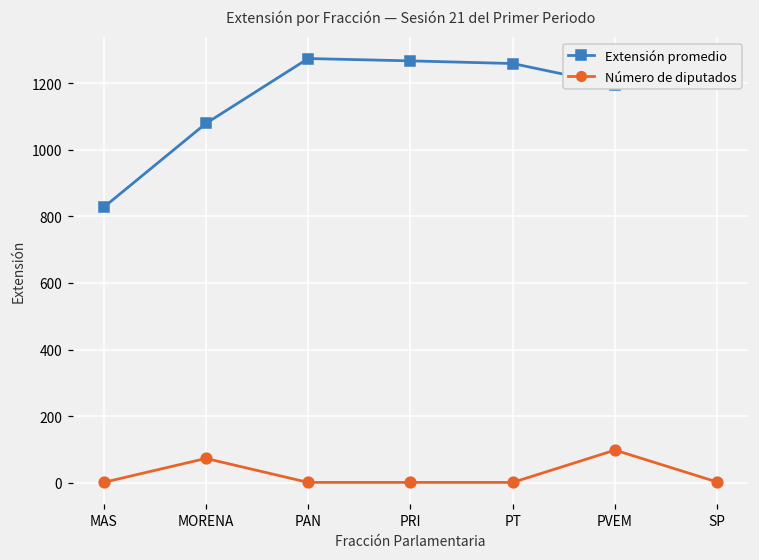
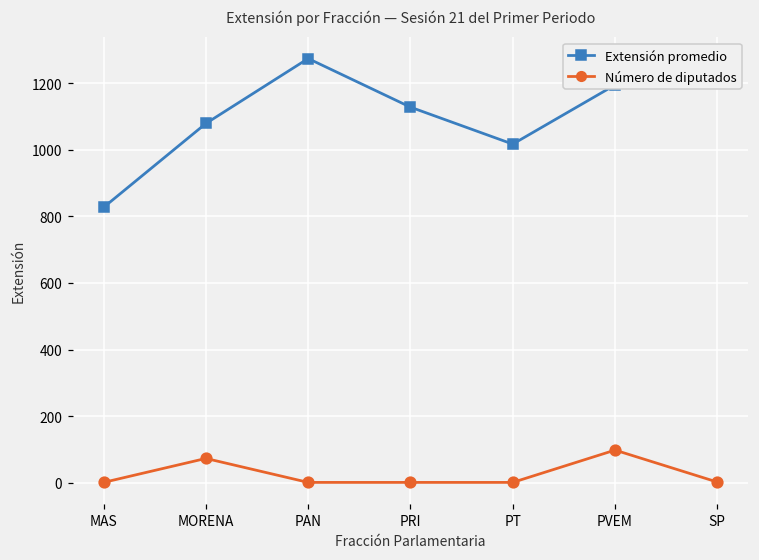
Extensión promedio, PRI: 1270 -> 1130
Extensión promedio, PT: 1260 -> 1020
